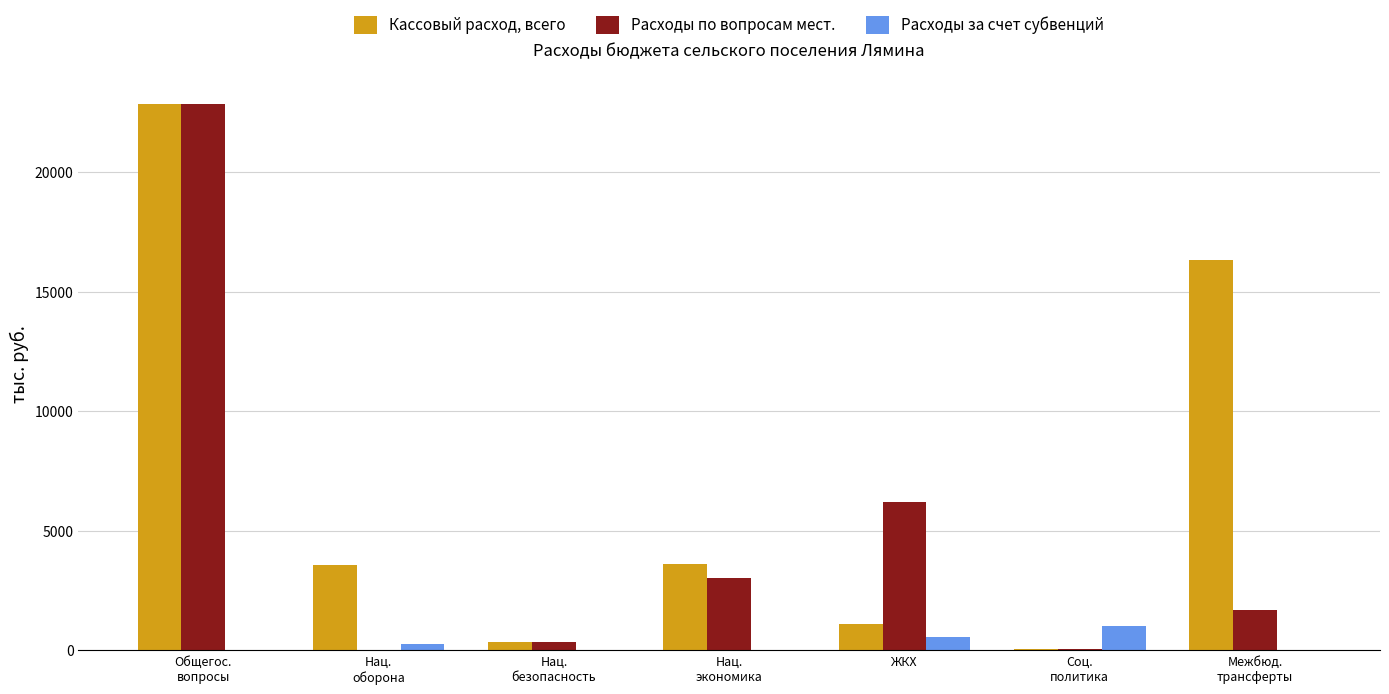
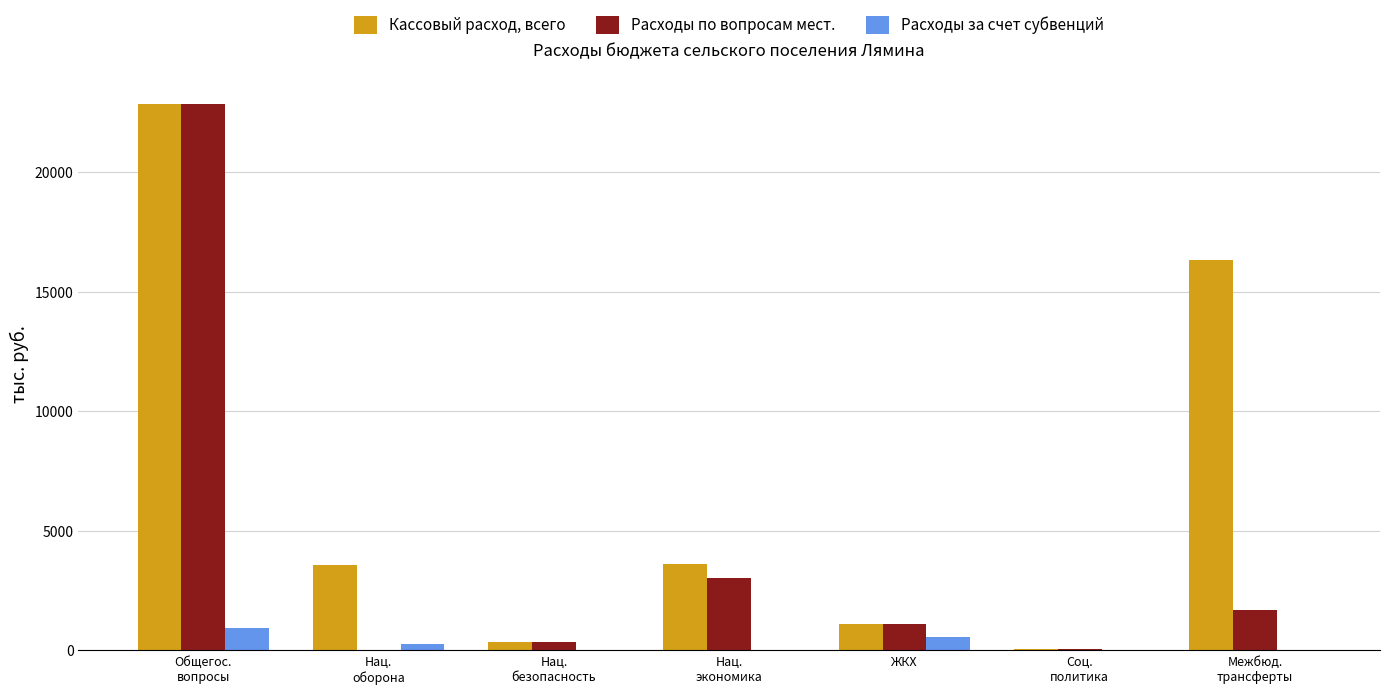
Расходы за счет субвенций, Общегос. вопросы: 0 -> 900
Расходы по вопросам мест., ЖКХ: 6200 -> 1100
Расходы за счет субвенций, Соц. политика: 1000 -> 0
